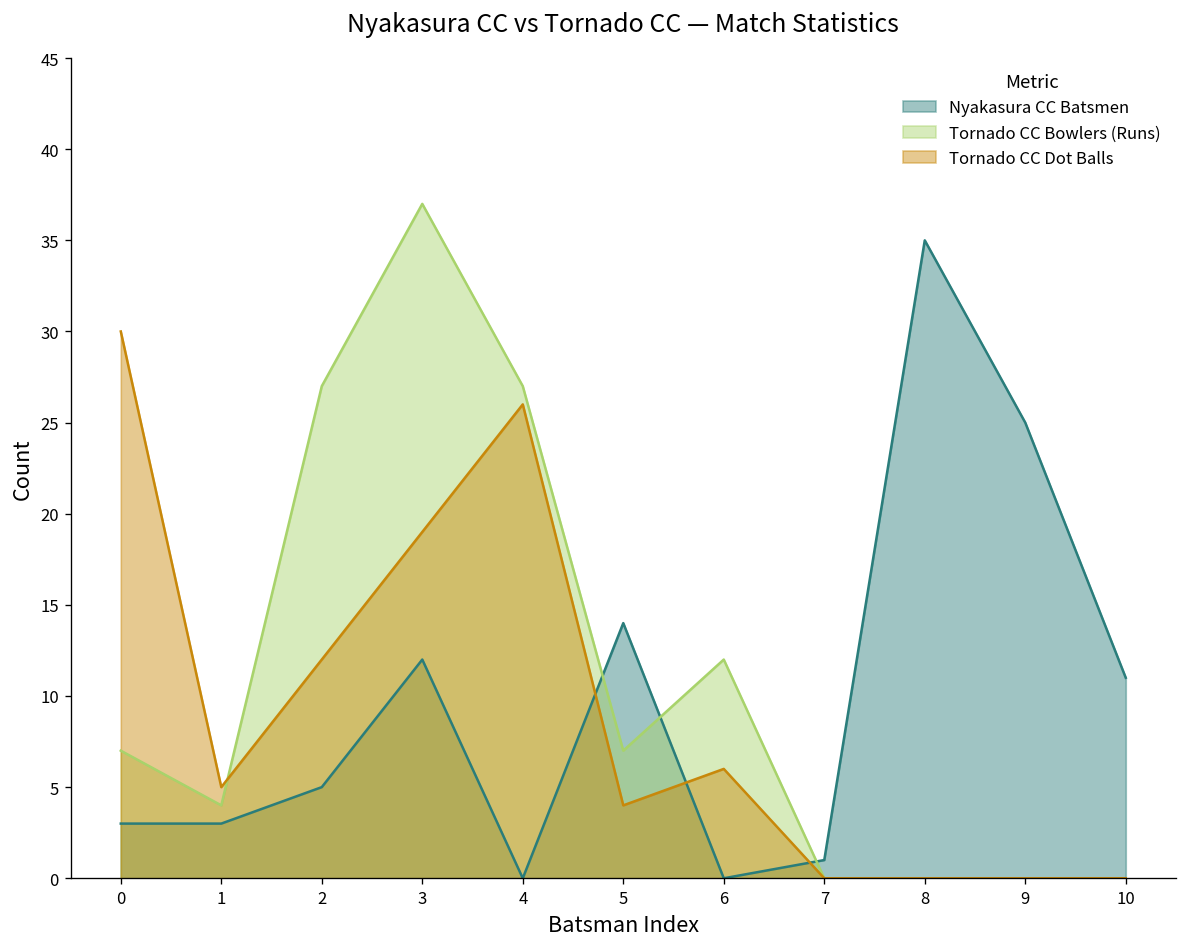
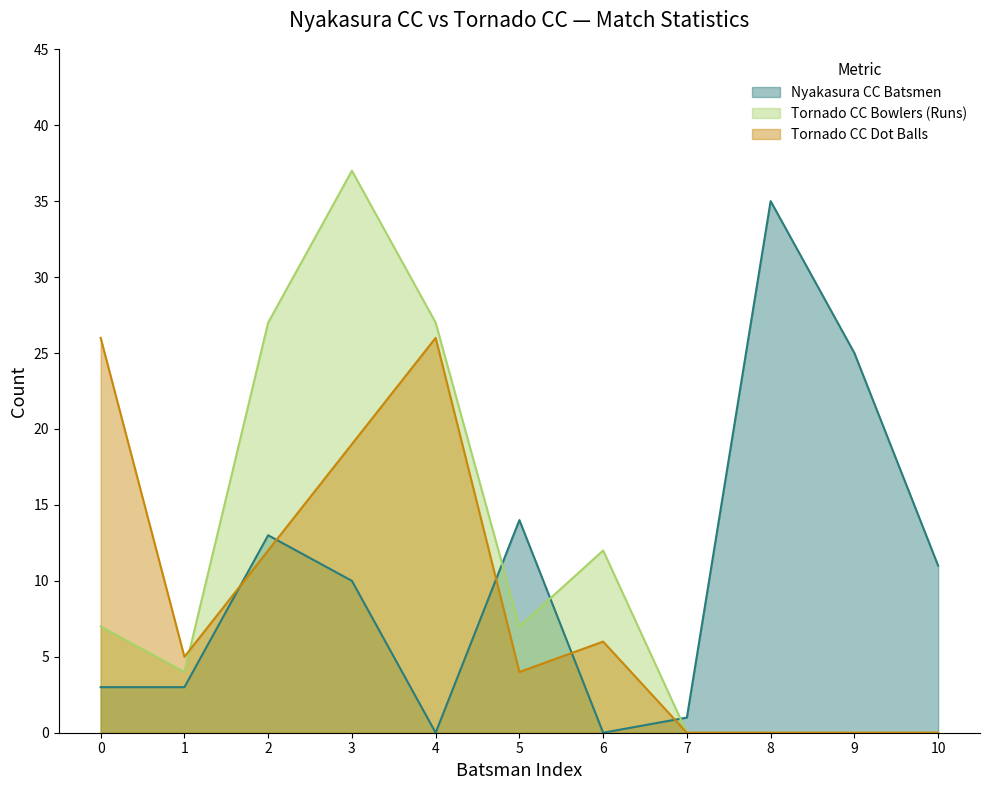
Tornado CC Dot Balls, 0: 30 -> 26
Nyakasura CC Batsmen, 2: 5 -> 13
Nyakasura CC Batsmen, 3: 12 -> 10
